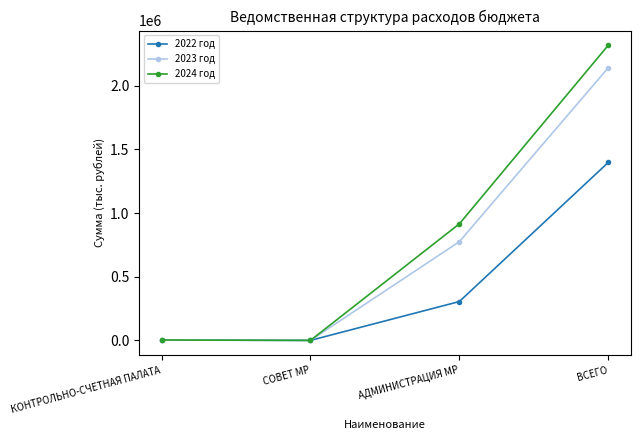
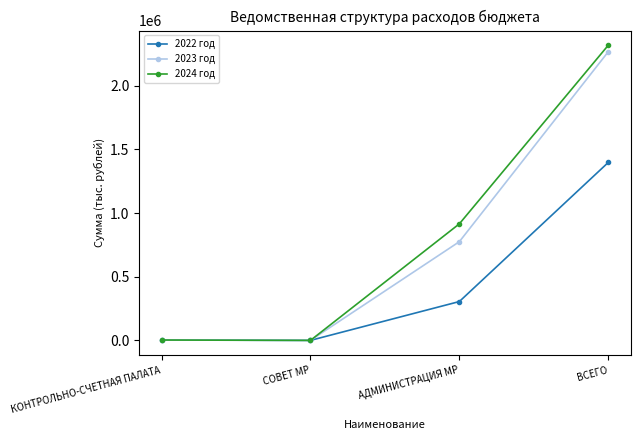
2023 год, ВСЕГО: 2140000 -> 2270000
